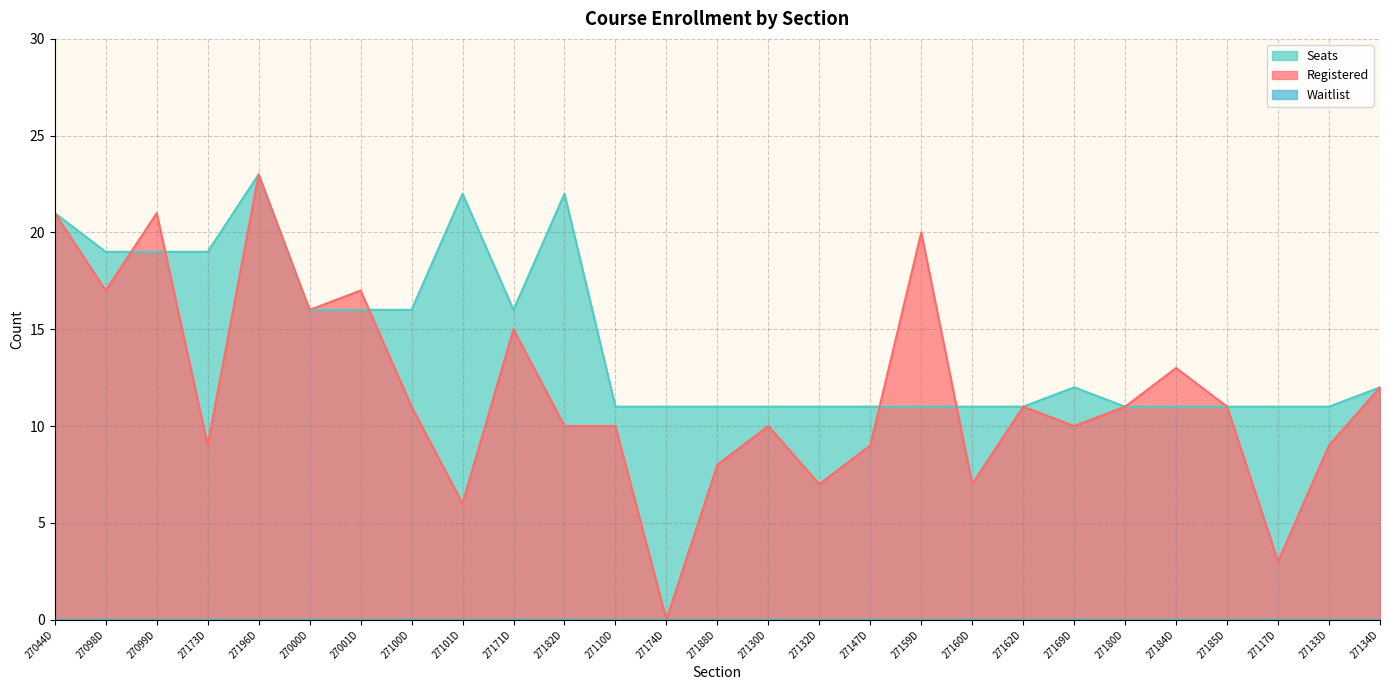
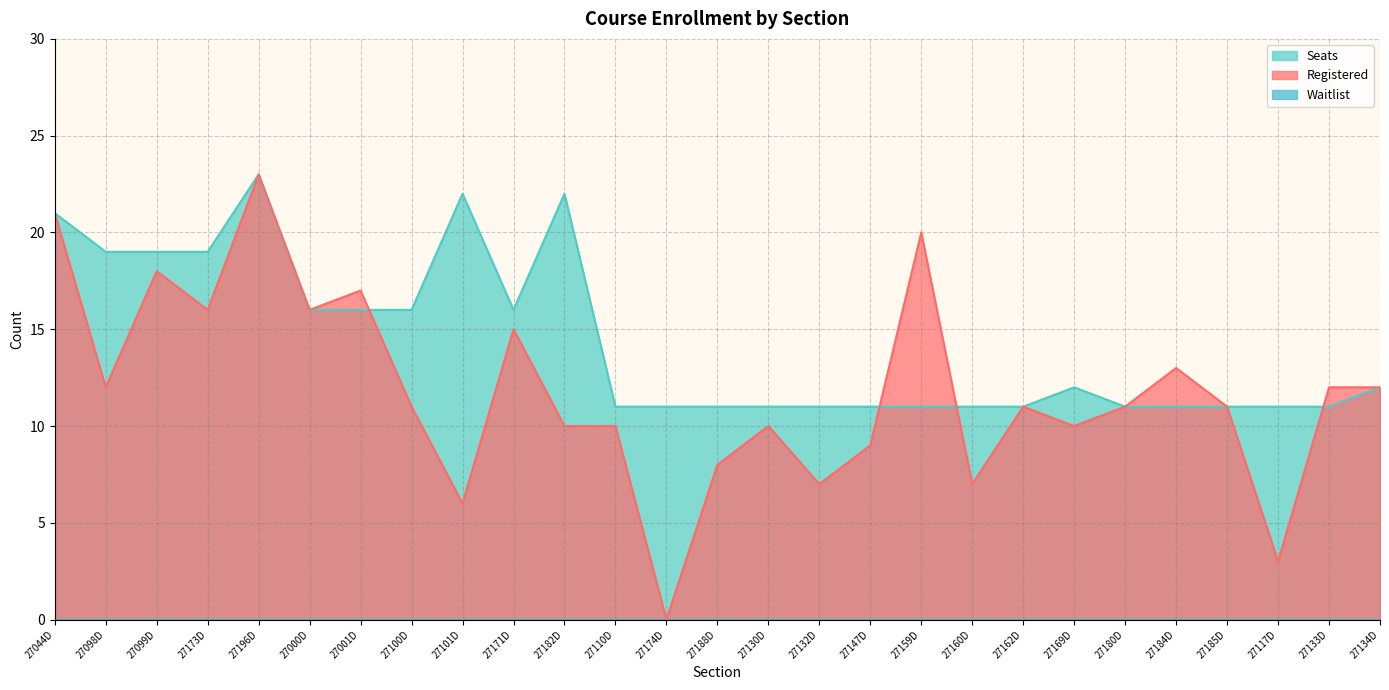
Registered, 27098D: 17 -> 12
Registered, 27099D: 21 -> 18
Registered, 27173D: 9 -> 16
Registered, 27133D: 9 -> 12
